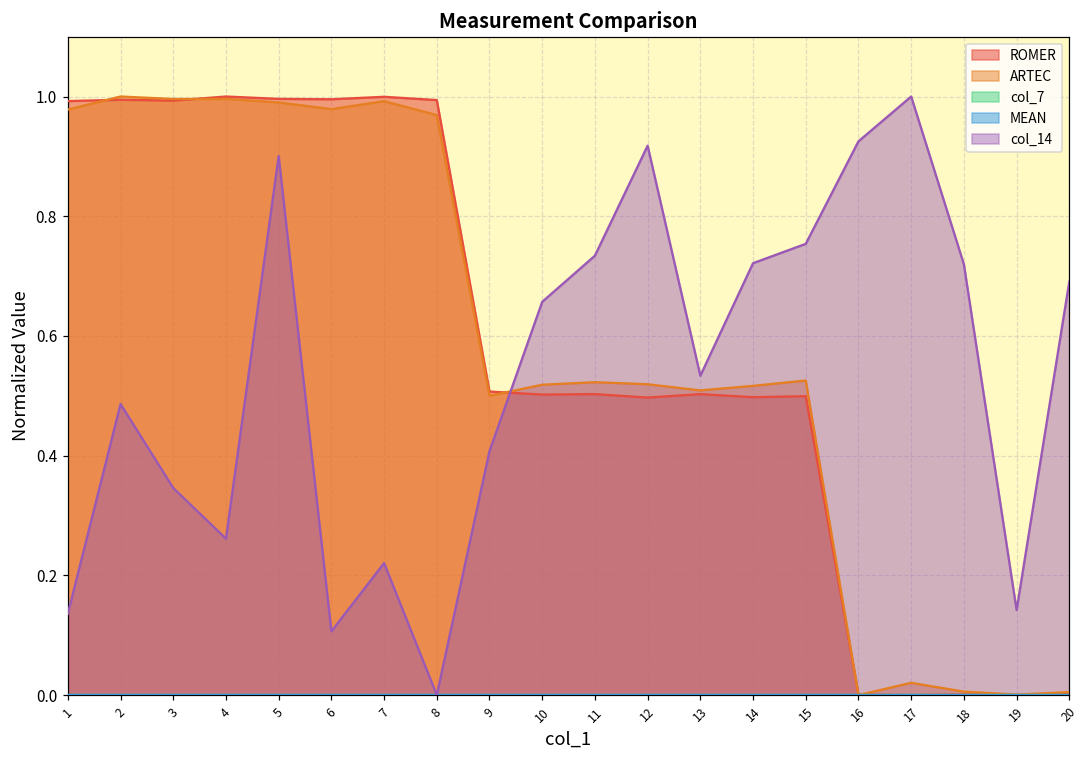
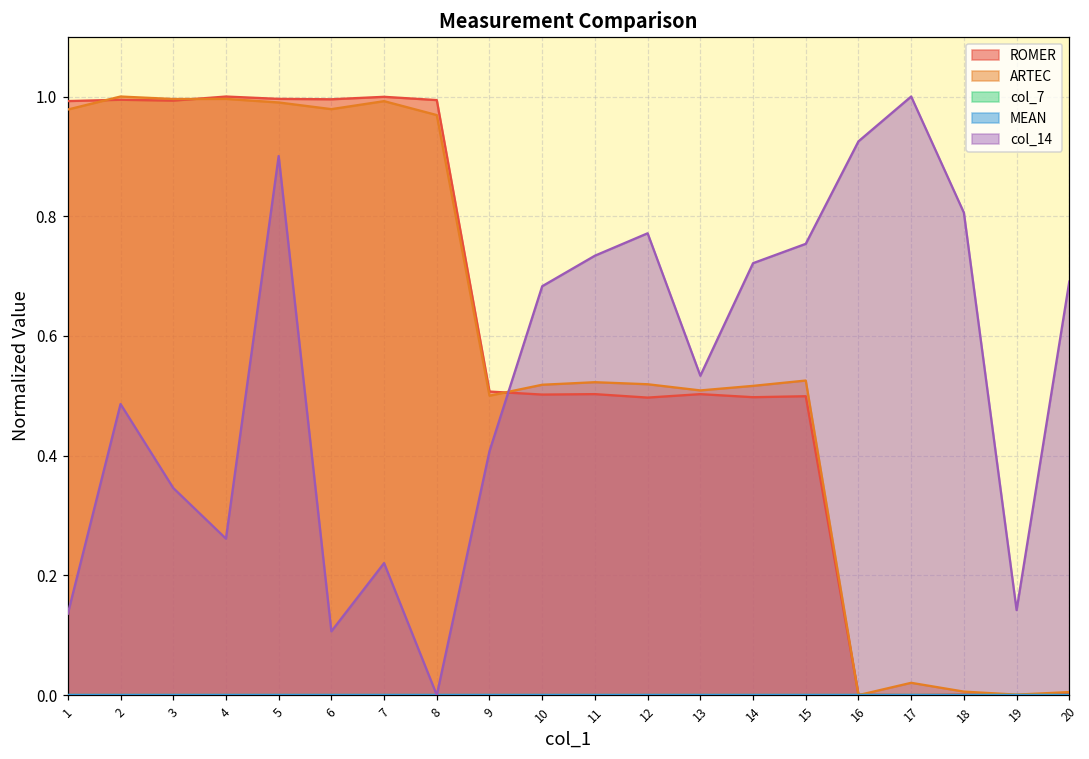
col_14, 10: 0.66 -> 0.68
col_14, 12: 0.92 -> 0.77
col_14, 18: 0.72 -> 0.81
